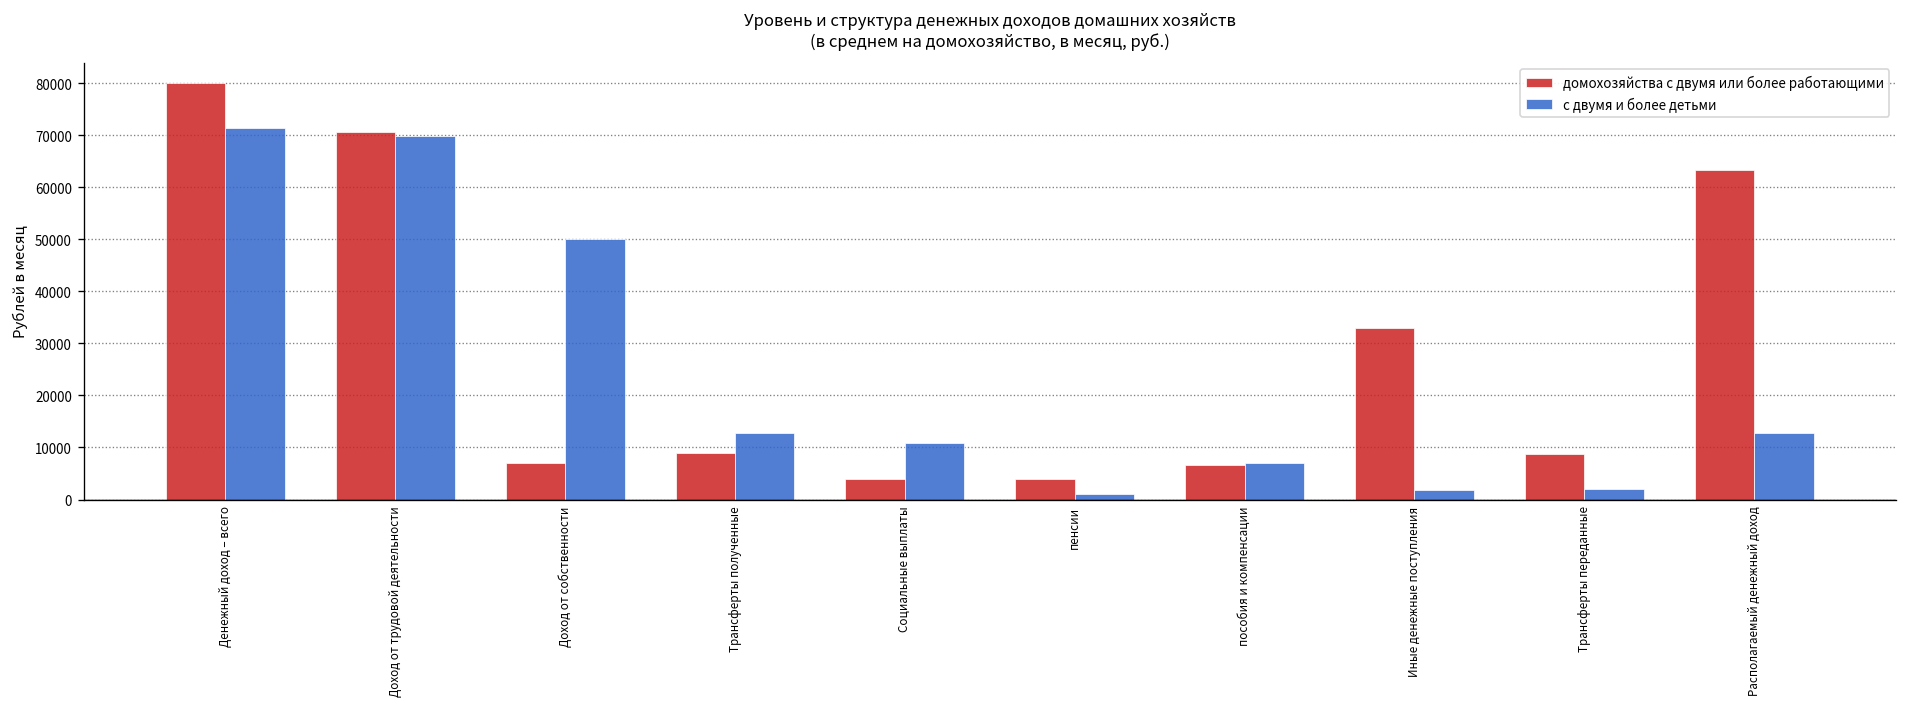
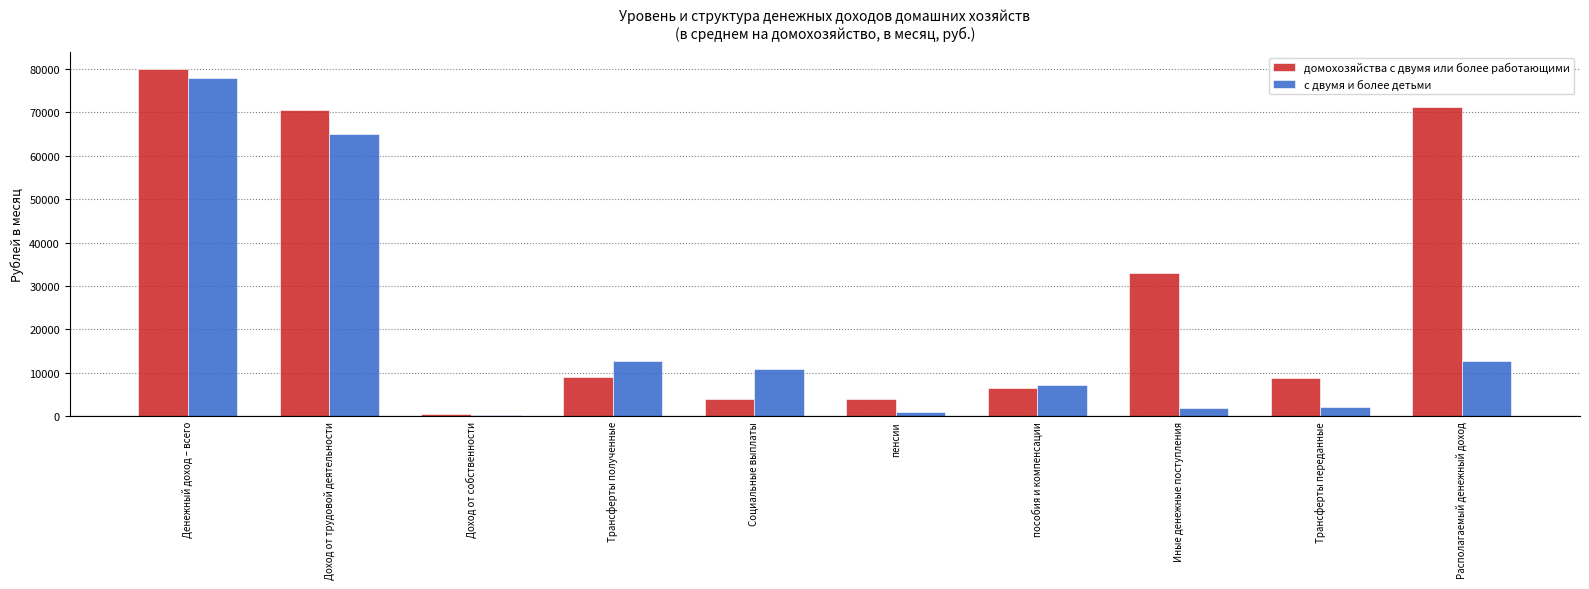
с двумя и более детьми, Денежный доход – всего: 71000 -> 78000
с двумя и более детьми, Доход от трудовой деятельности: 70000 -> 65000
домохозяйства с двумя или более работающими, Доход от собственности: 7000 -> 0
с двумя и более детьми, Доход от собственности: 50000 -> 0
домохозяйства с двумя или более работающими, Располагаемый денежный доход: 63000 -> 71000
